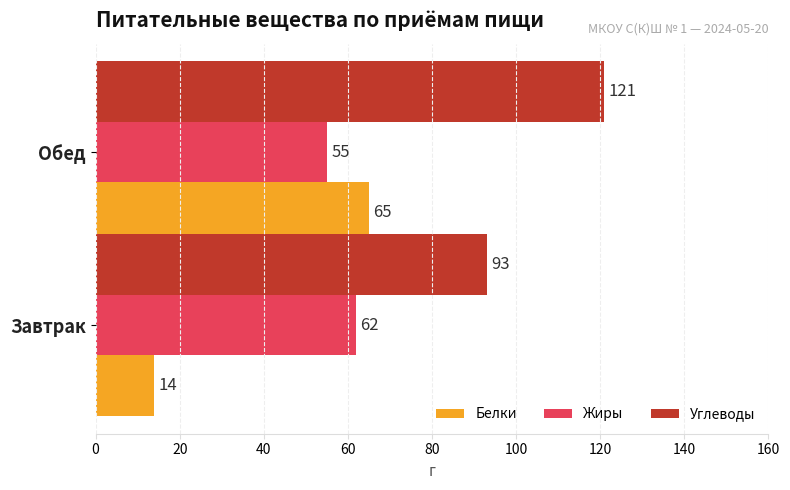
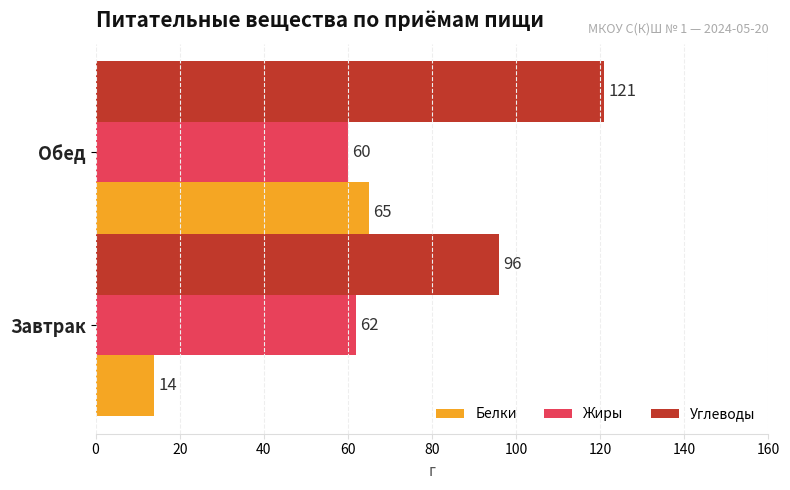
Жиры, Обед: 55 -> 60
Углеводы, Завтрак: 93 -> 96
